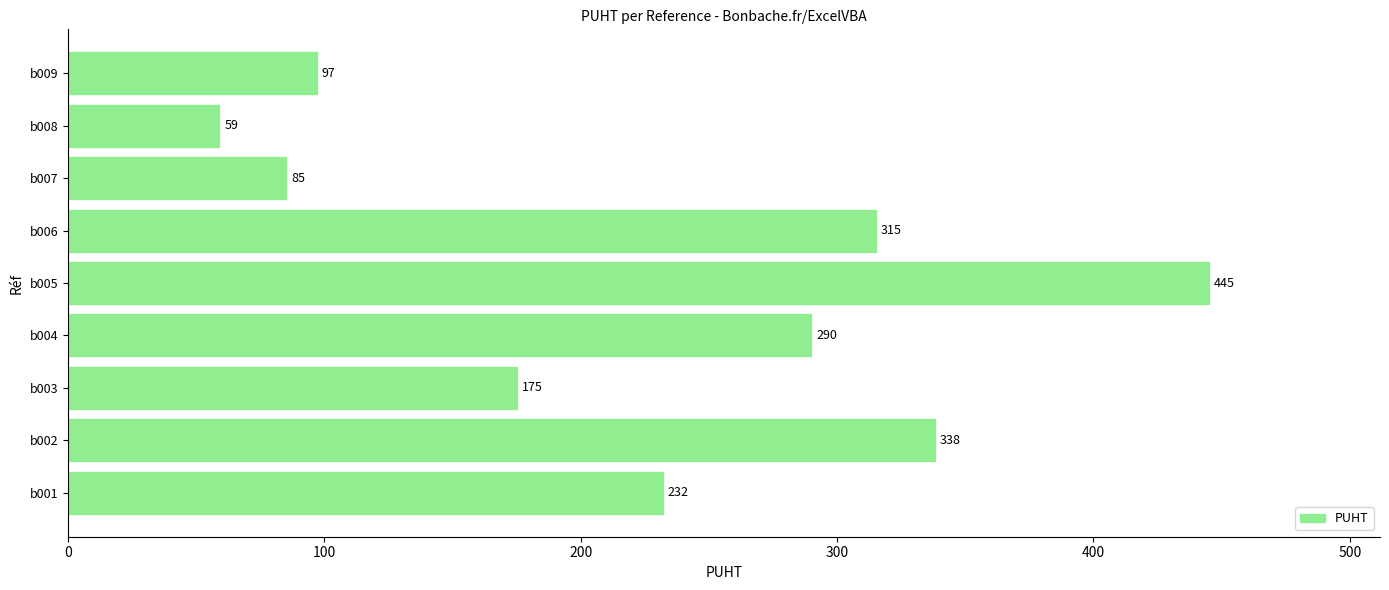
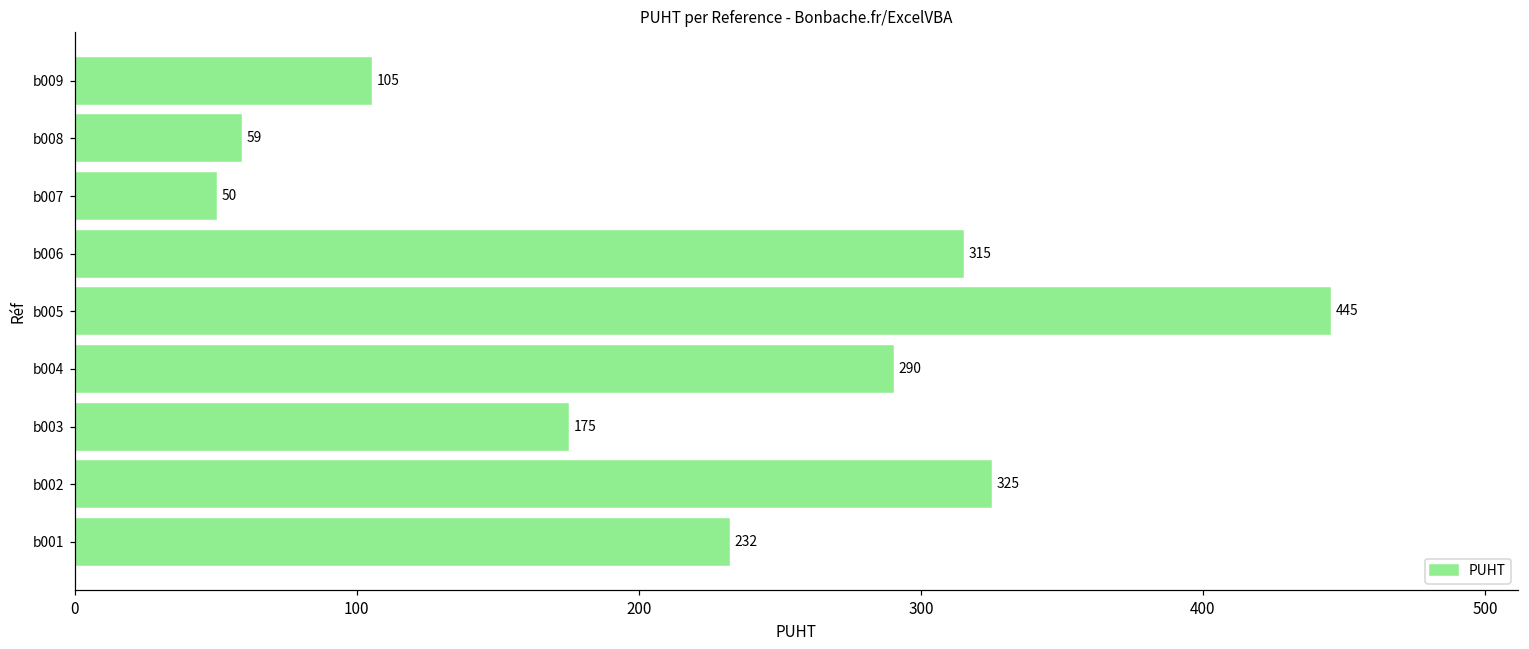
b009: 97 -> 105
b007: 85 -> 50
b002: 338 -> 325
